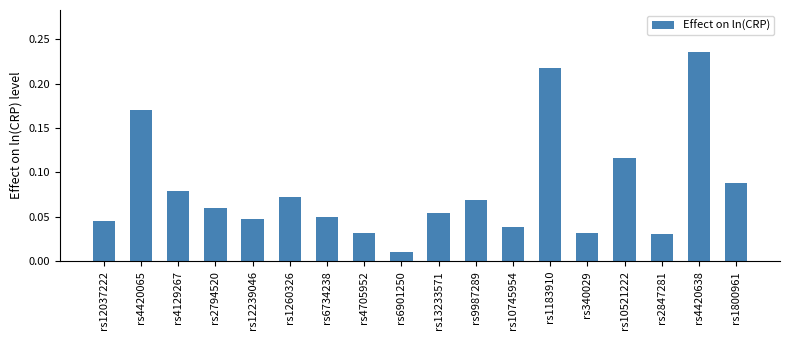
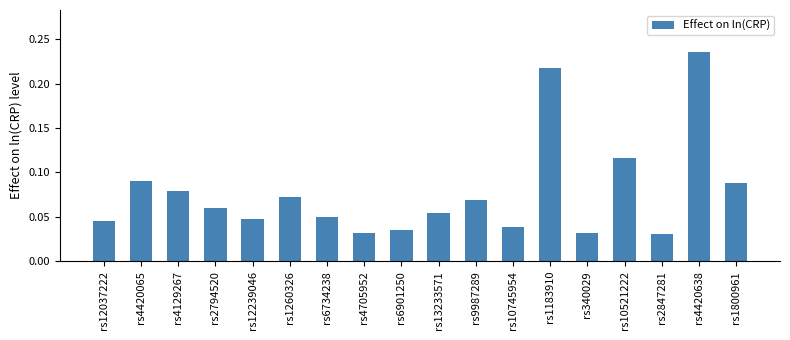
rs4420065: 0.17 -> 0.09
rs6901250: 0.01 -> 0.04
